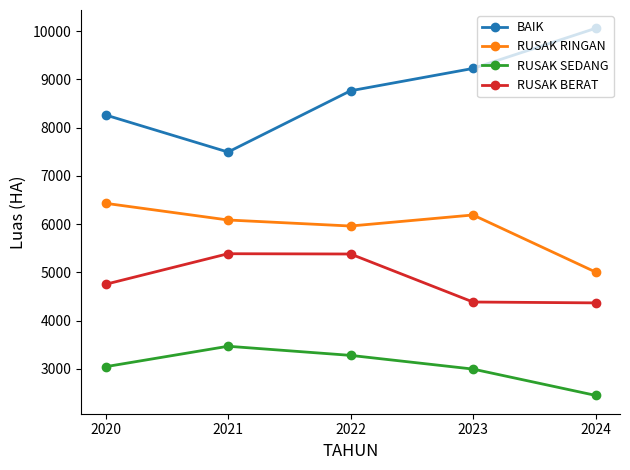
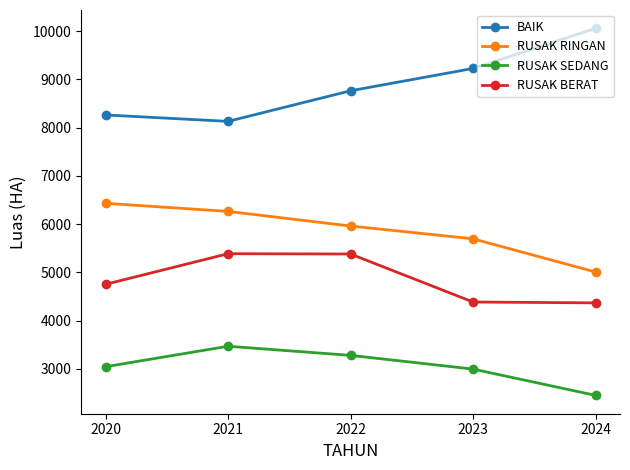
BAIK, 2021: 7500 -> 8100
RUSAK RINGAN, 2021: 6100 -> 6300
RUSAK RINGAN, 2023: 6200 -> 5700
